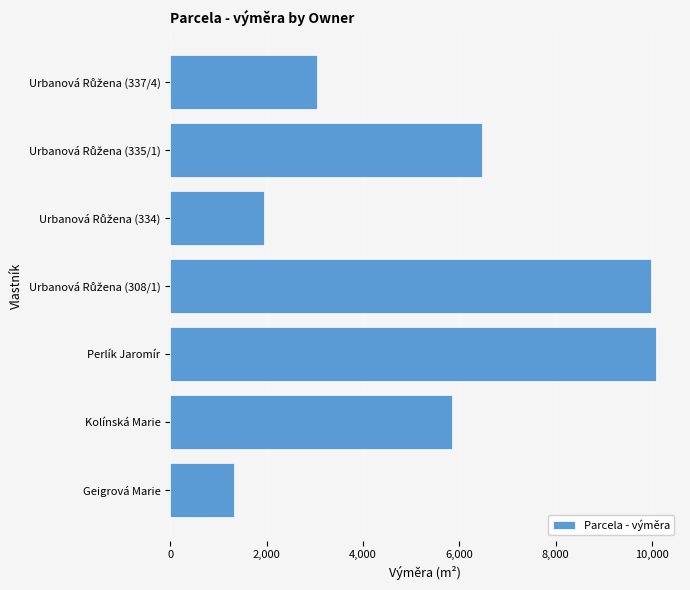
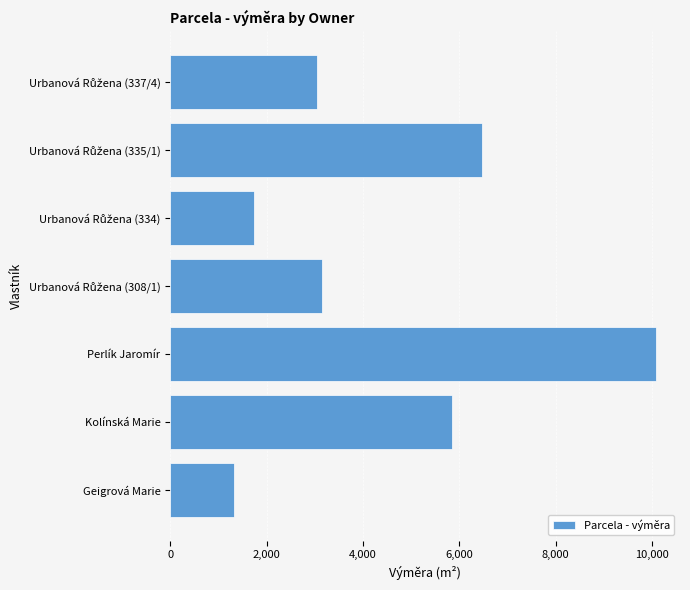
Urbanová Růžena (334): 1,900 -> 1,700
Urbanová Růžena (308/1): 10,000 -> 3,100
